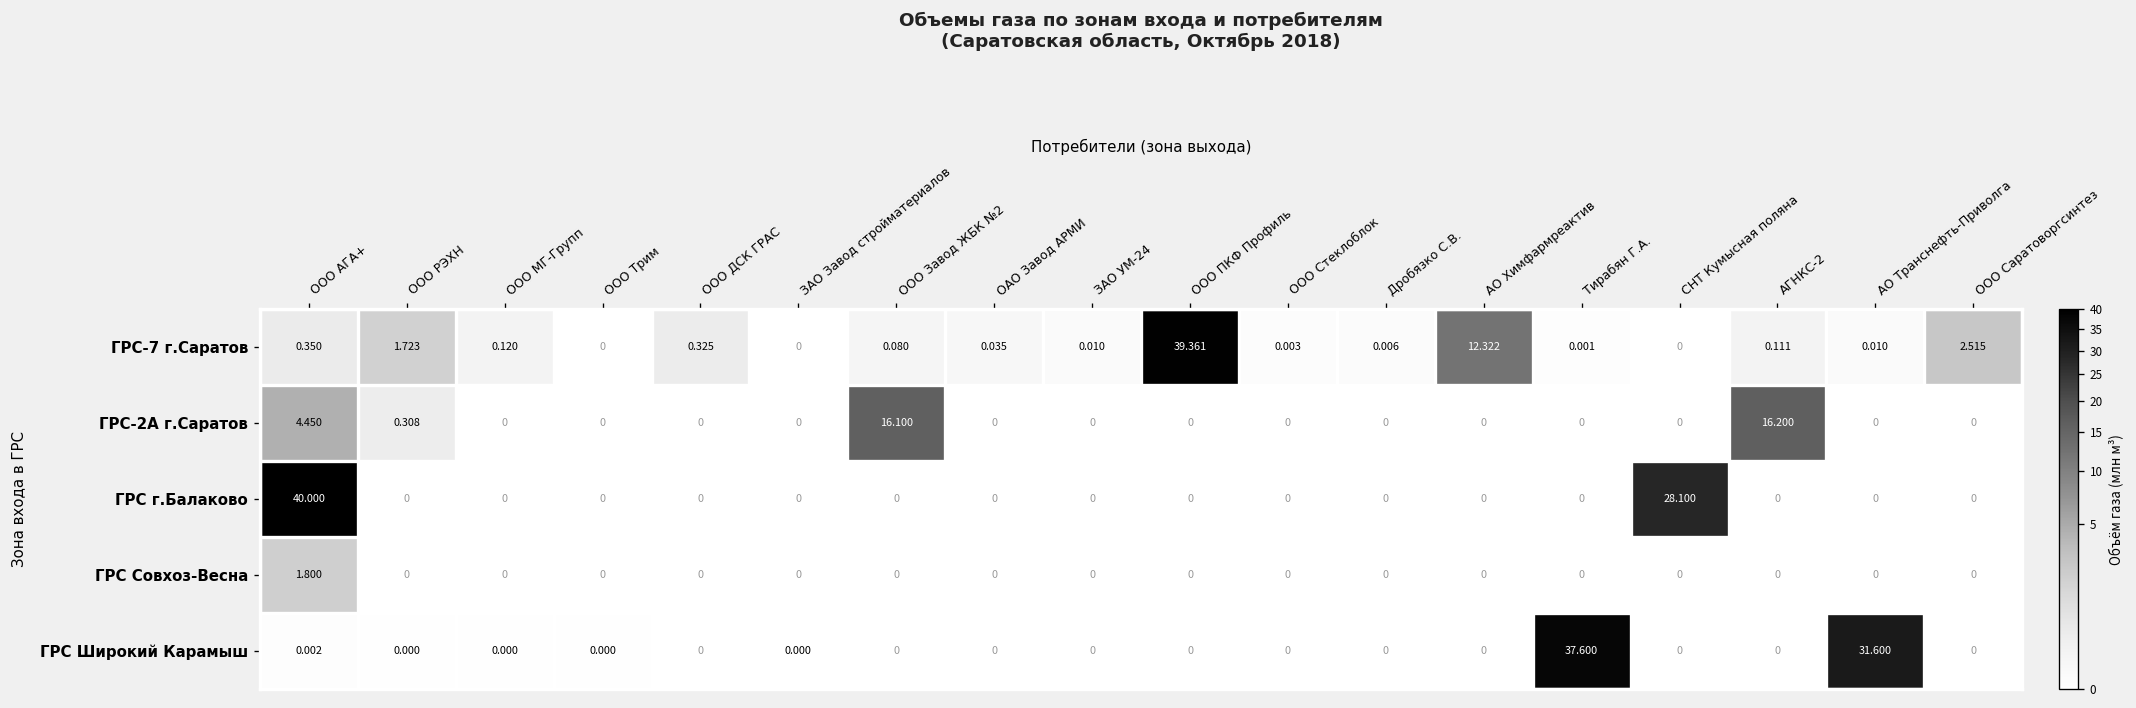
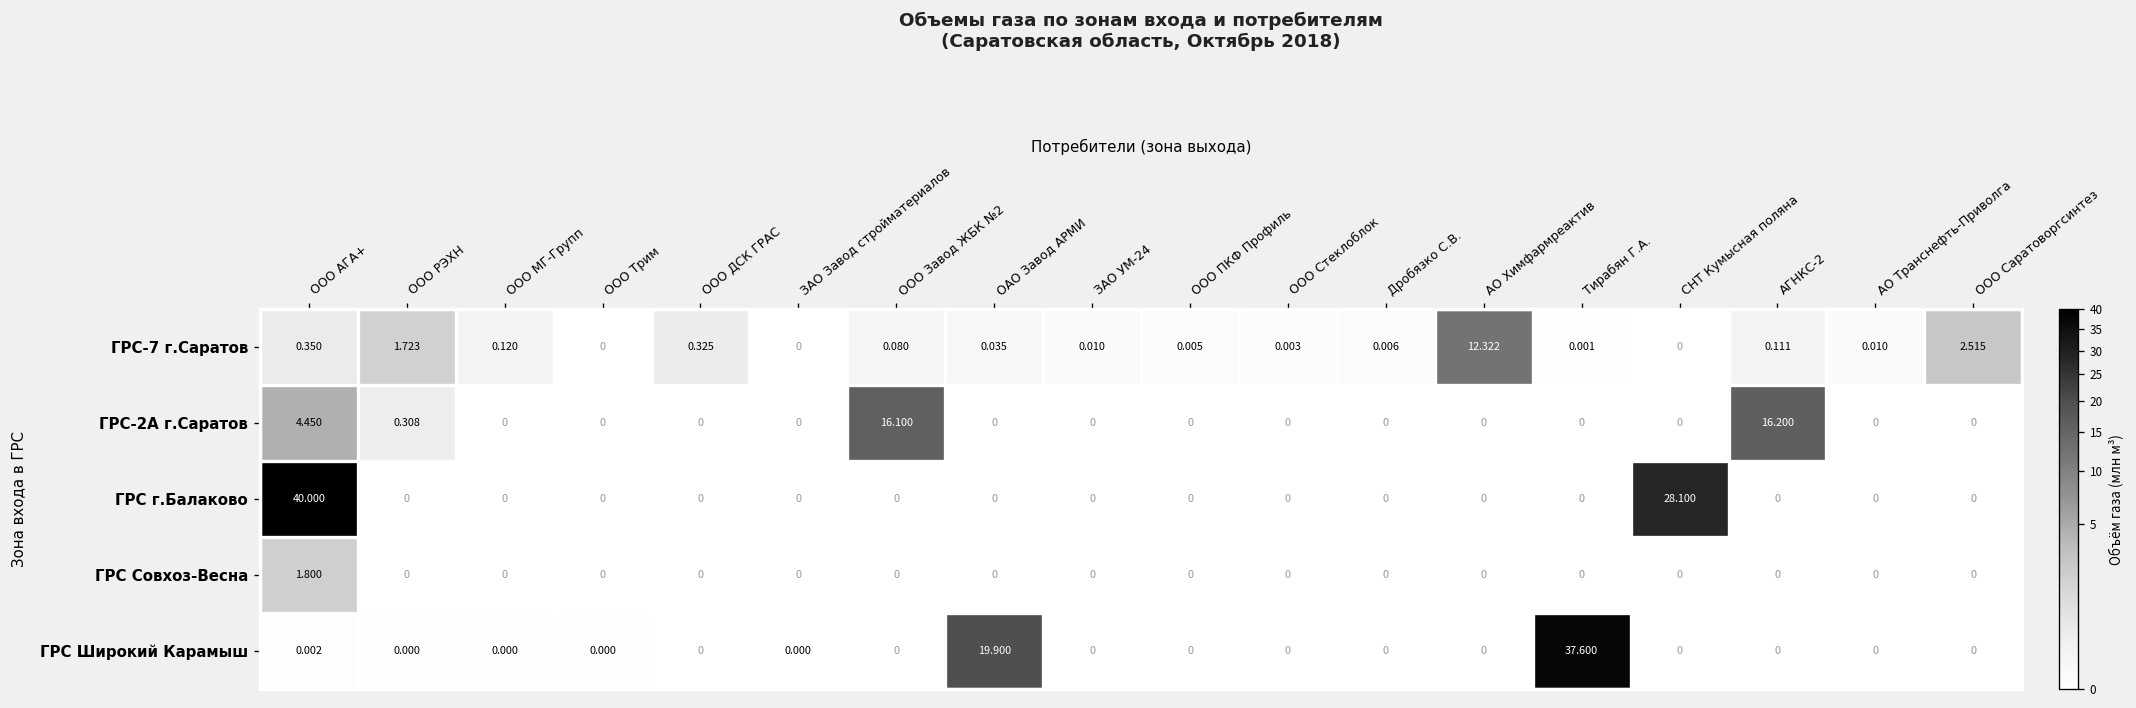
ГРС-7 г.Саратов, ООО ПКФ Профиль: 39.361 -> 0.005
ГРС Широкий Карамыш, ОАО Завод АРМИ: 0 -> 19.900
ГРС Широкий Карамыш, АО Транснефть-Приволга: 31.600 -> 0
